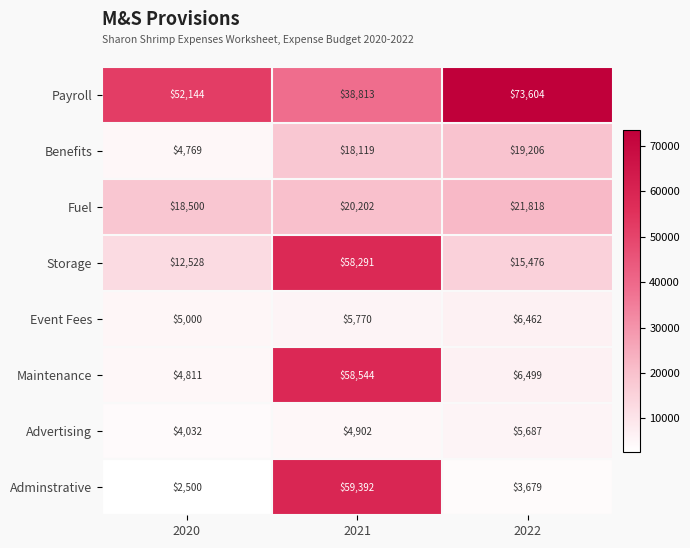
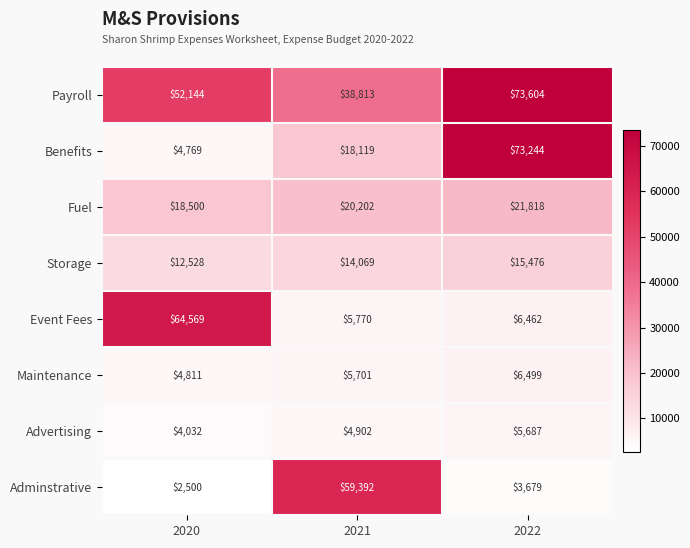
Benefits, 2022: $19,206 -> $73,244
Storage, 2021: $58,291 -> $14,069
Event Fees, 2020: $5,000 -> $64,569
Maintenance, 2021: $58,544 -> $5,701
